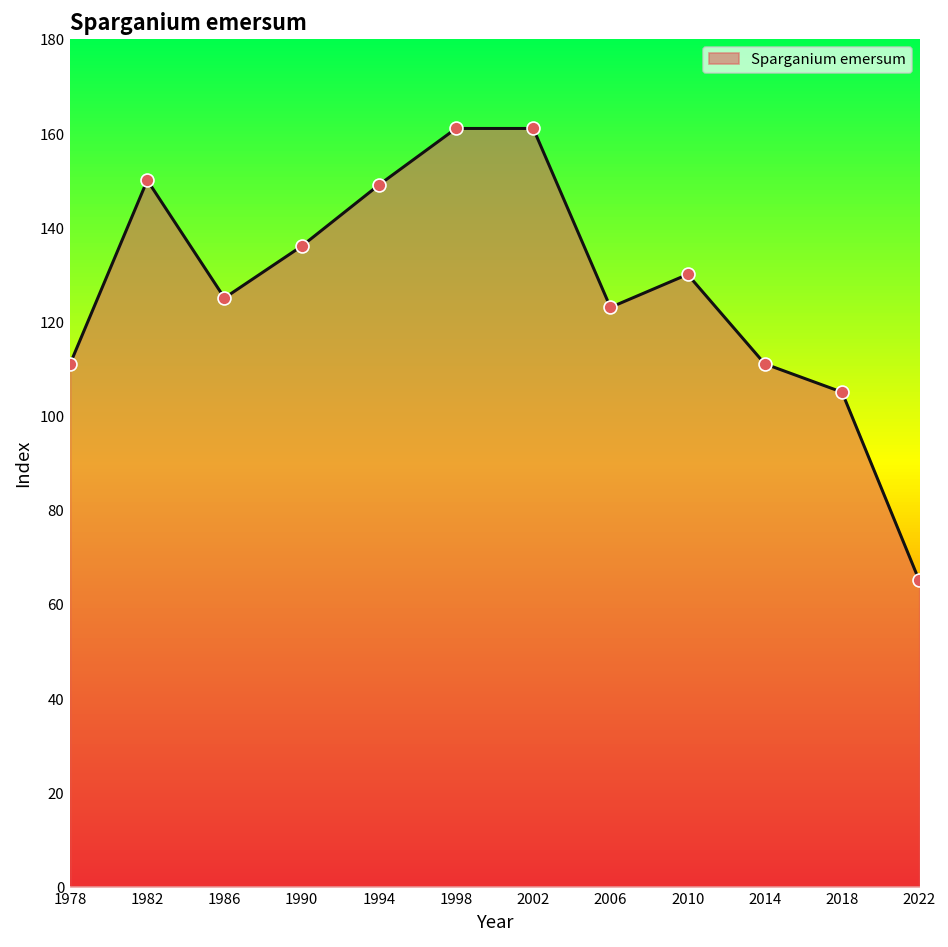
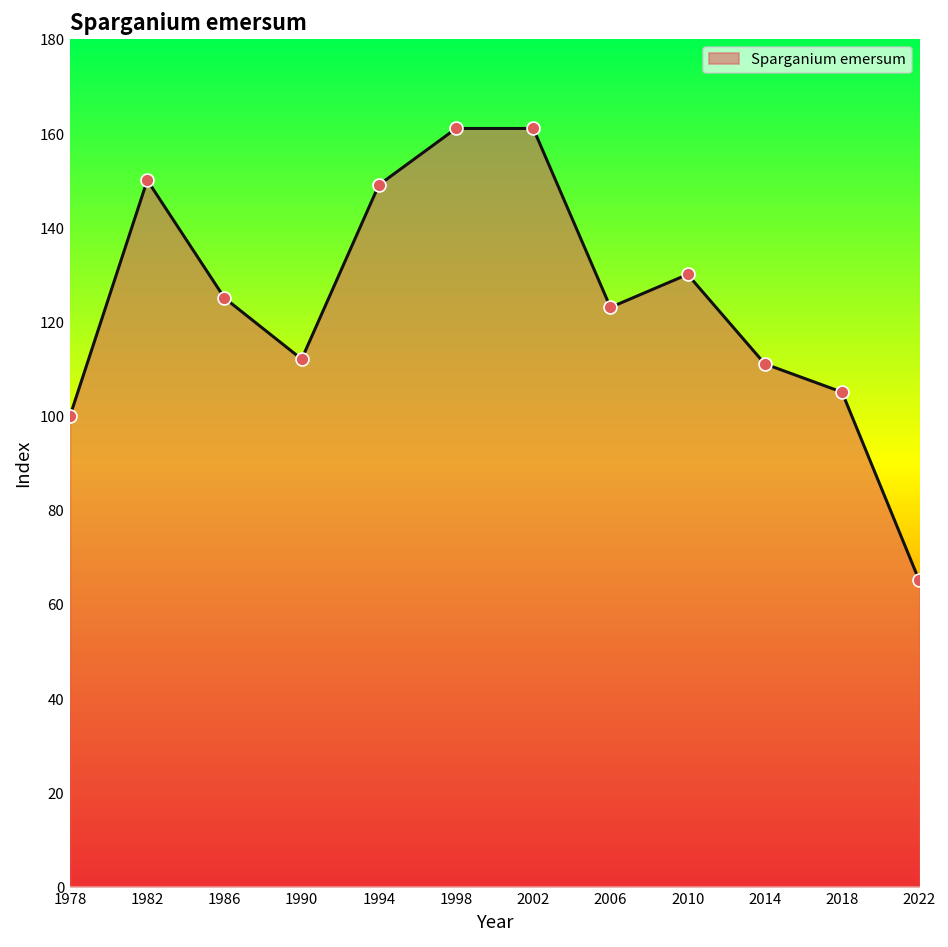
1978: 111 -> 100
1990: 136 -> 112
